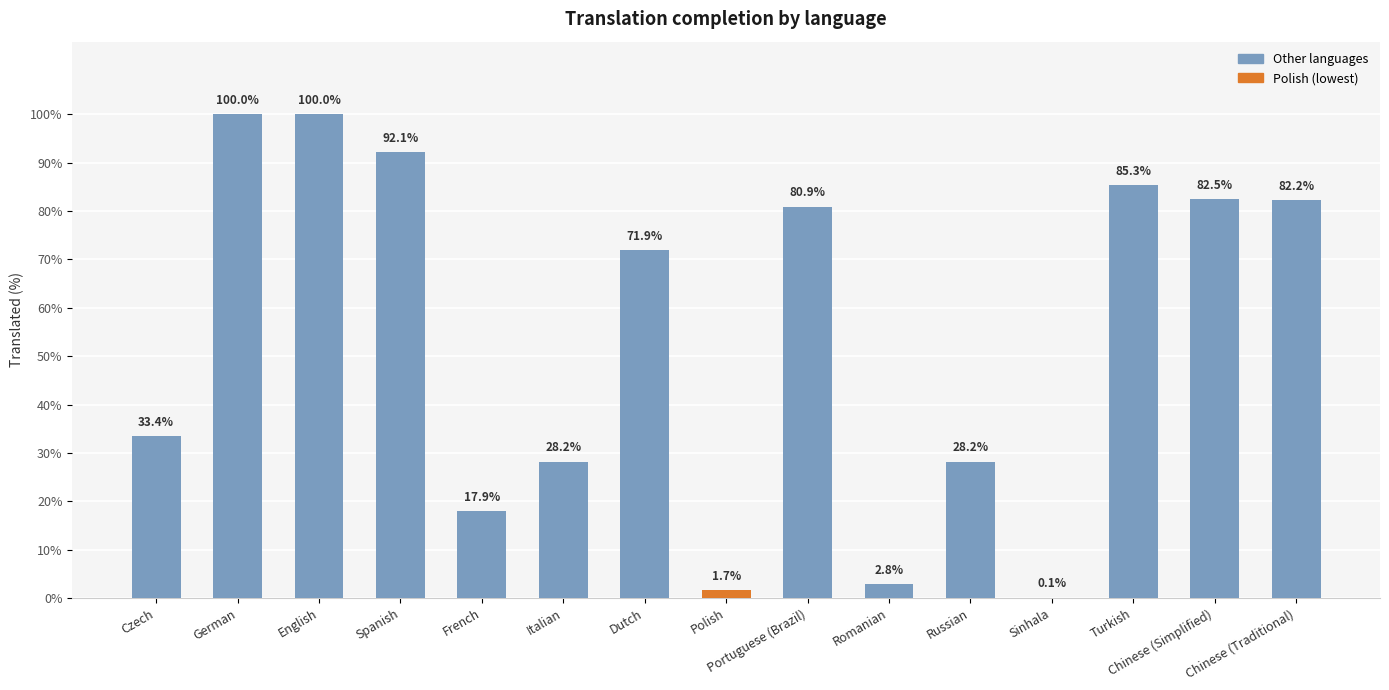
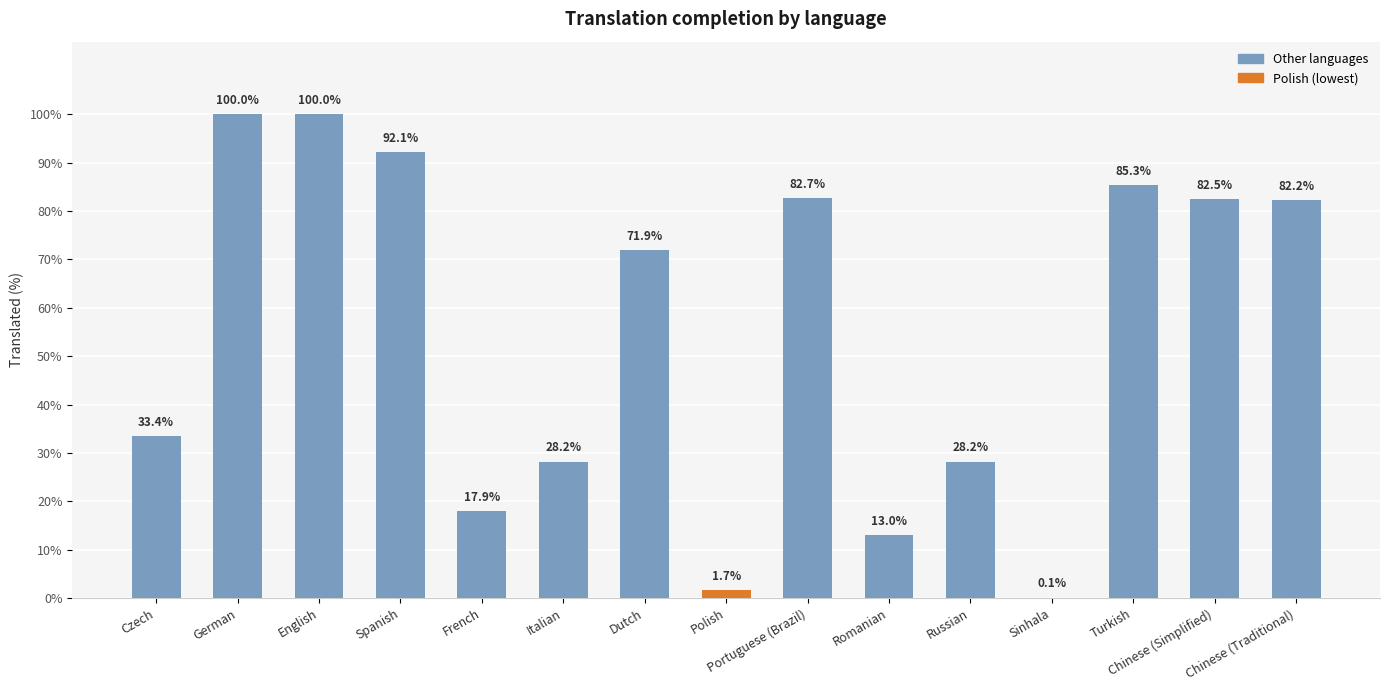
Portuguese (Brazil): 80.9% -> 82.7%
Romanian: 2.8% -> 13.0%
